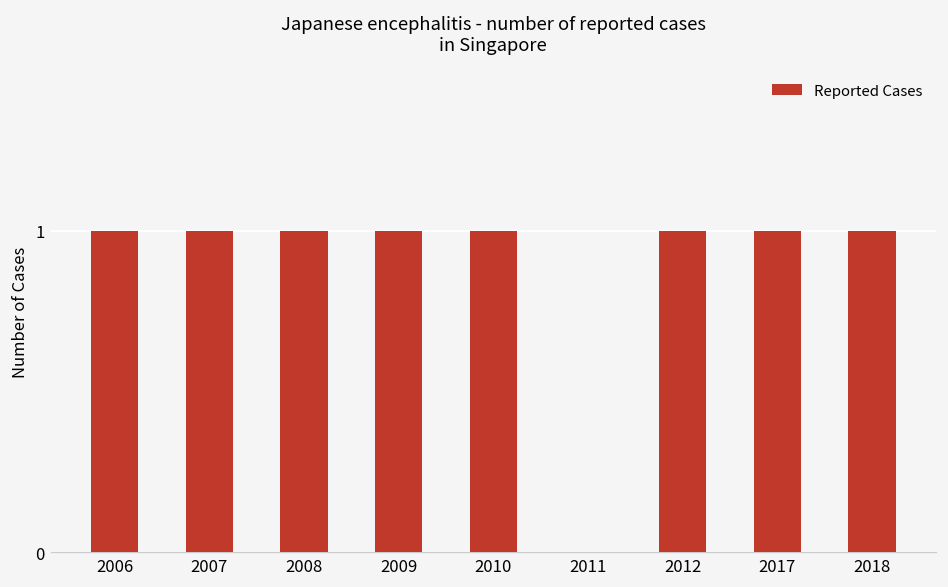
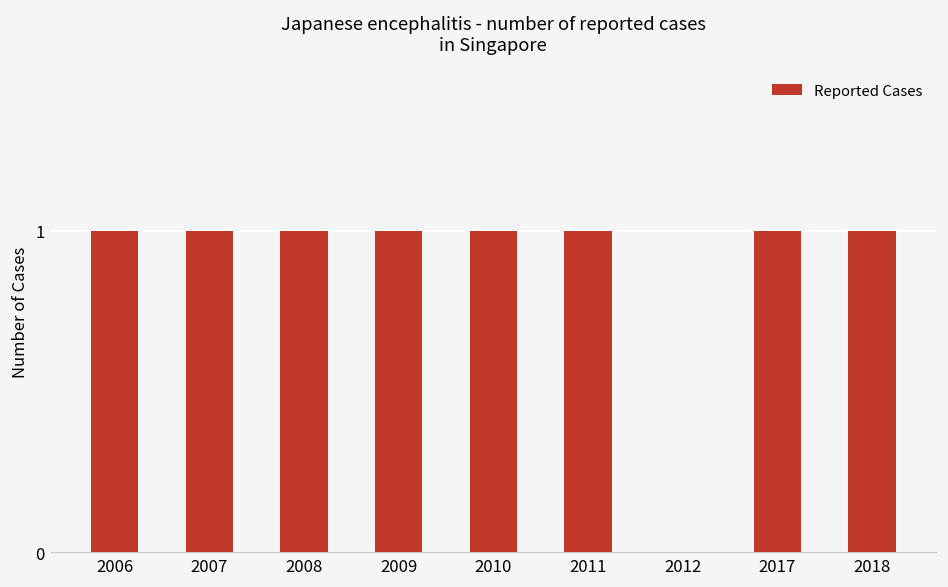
2011: 0 -> 1
2012: 1 -> 0
